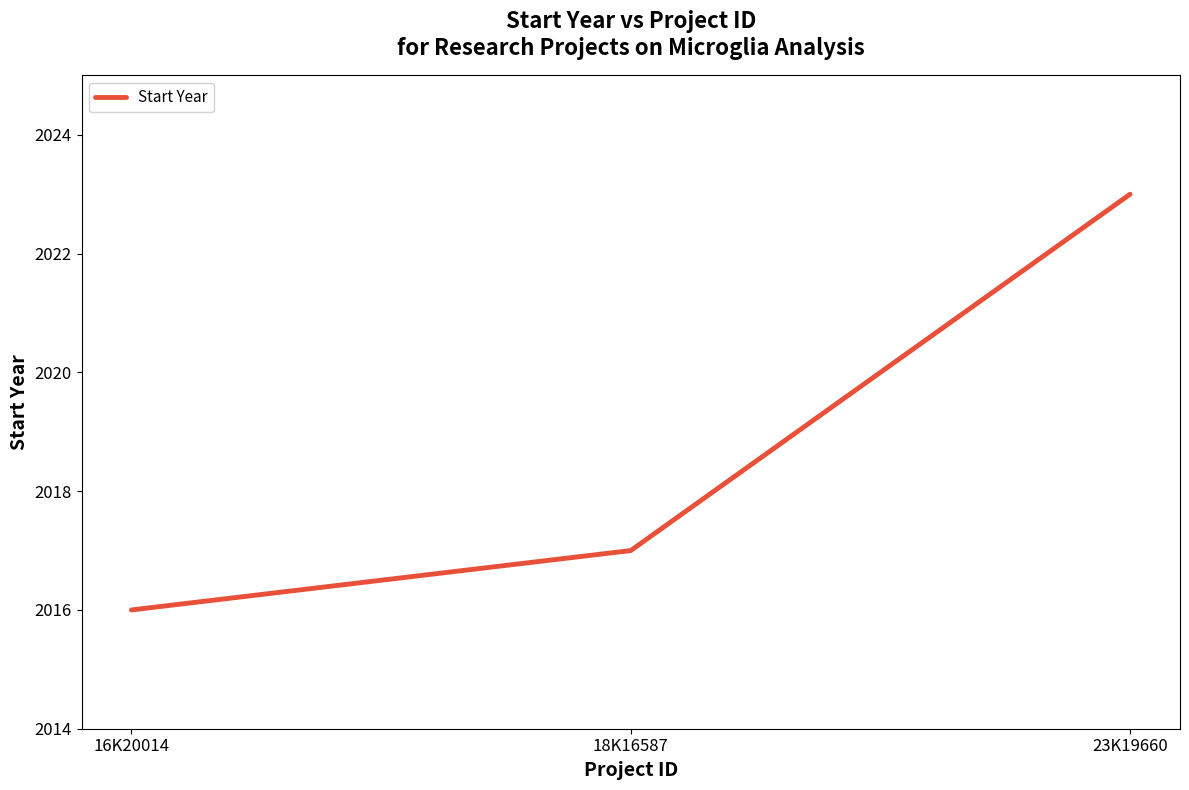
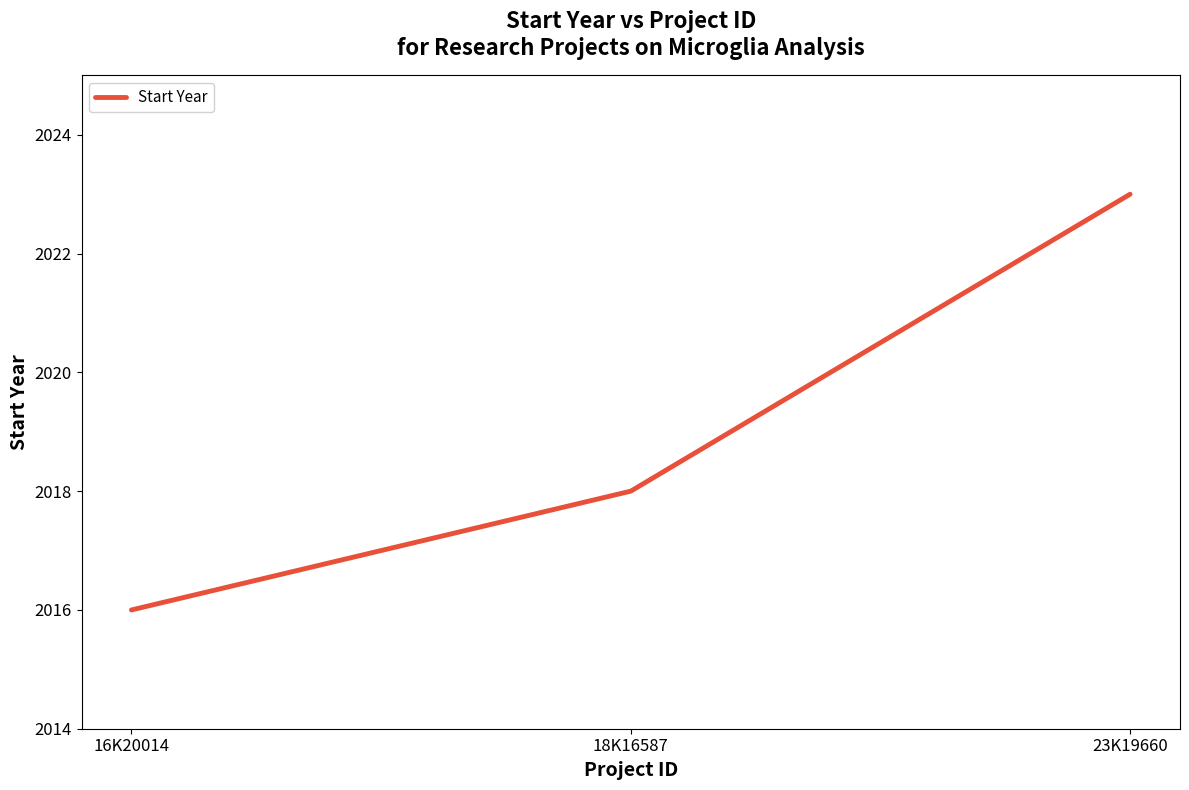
18K16587: 2017 -> 2018
